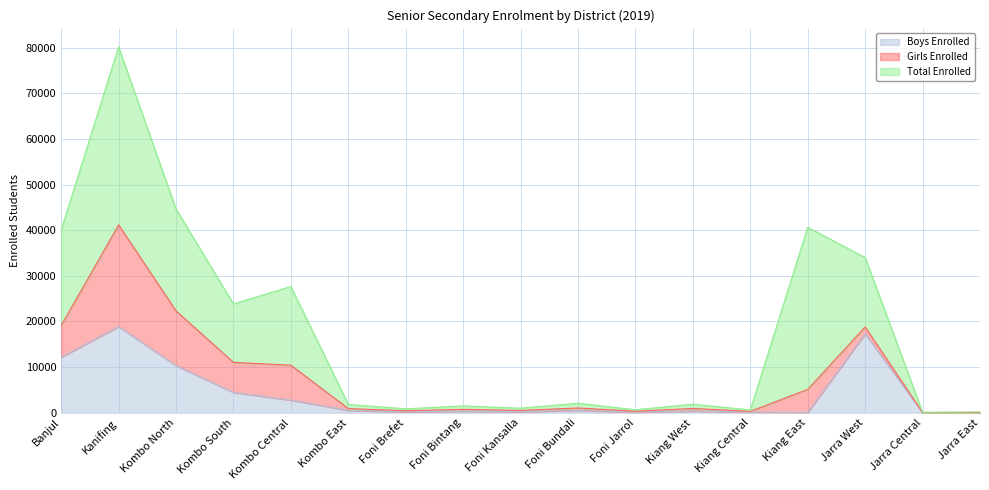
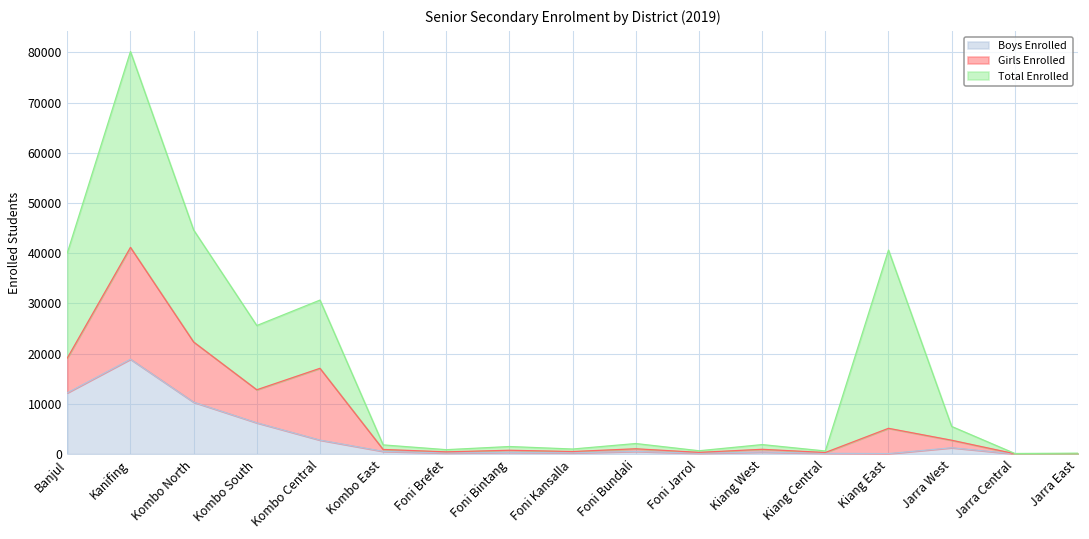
Boys Enrolled, Kombo South: 4000 -> 6000
Girls Enrolled, Kombo Central: 8000 -> 14000
Total Enrolled, Kombo Central: 17000 -> 14000
Boys Enrolled, Jarra West: 17000 -> 1000
Total Enrolled, Jarra West: 15000 -> 3000
